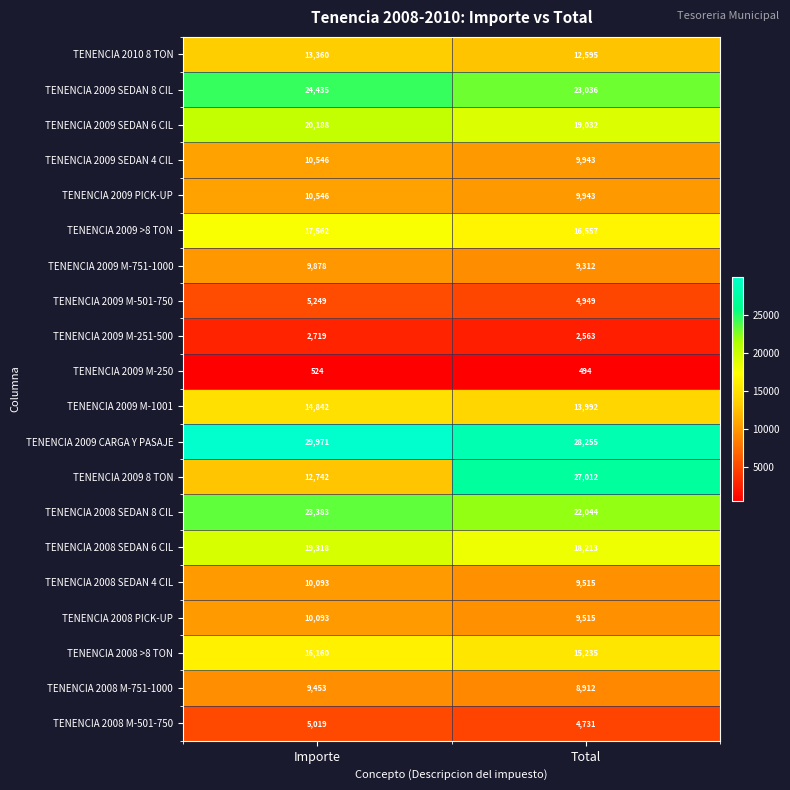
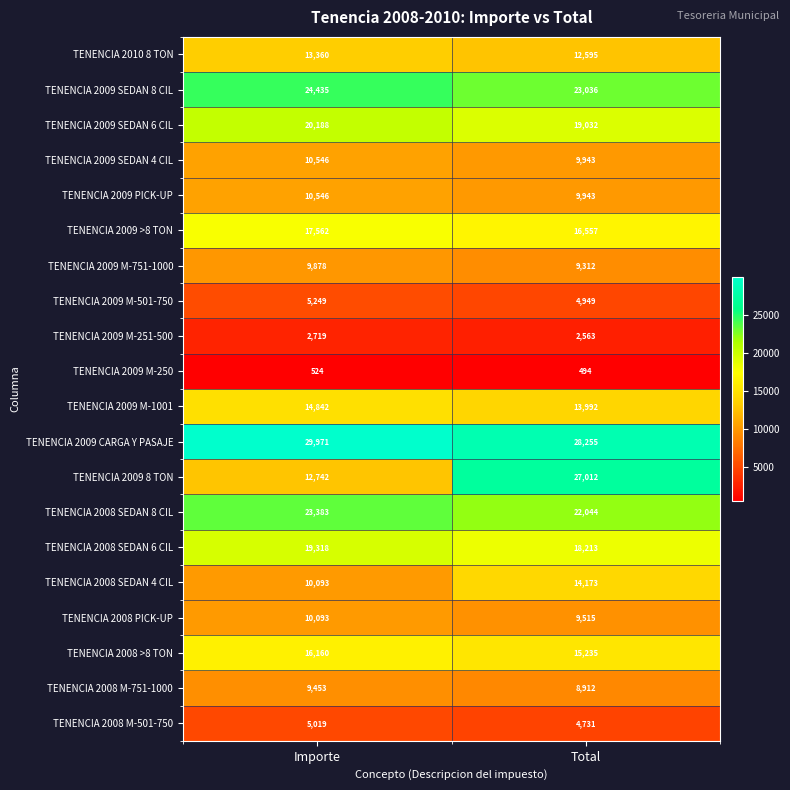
TENENCIA 2008 SEDAN 4 CIL, Total: 9,515 -> 14,173
